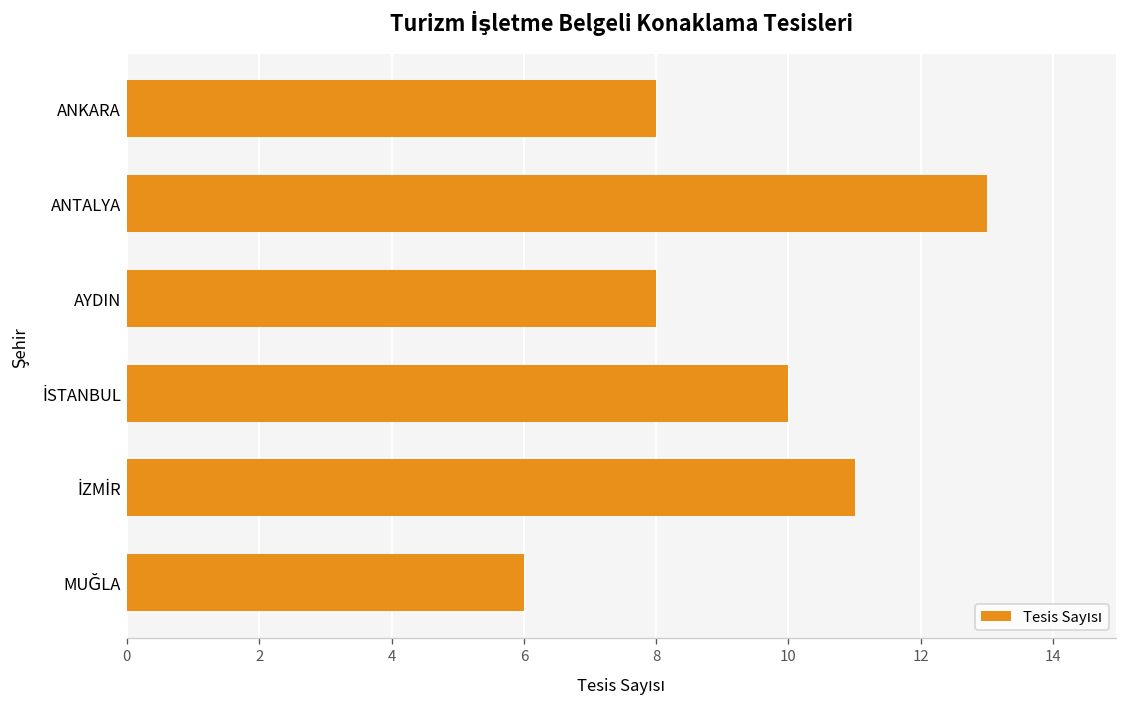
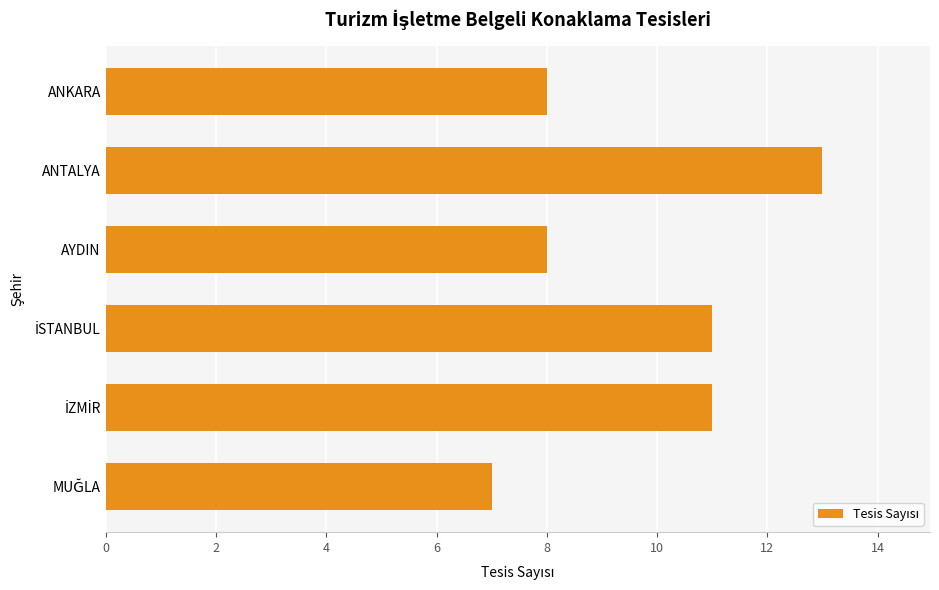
İSTANBUL: 10 -> 11
MUĞLA: 6 -> 7
